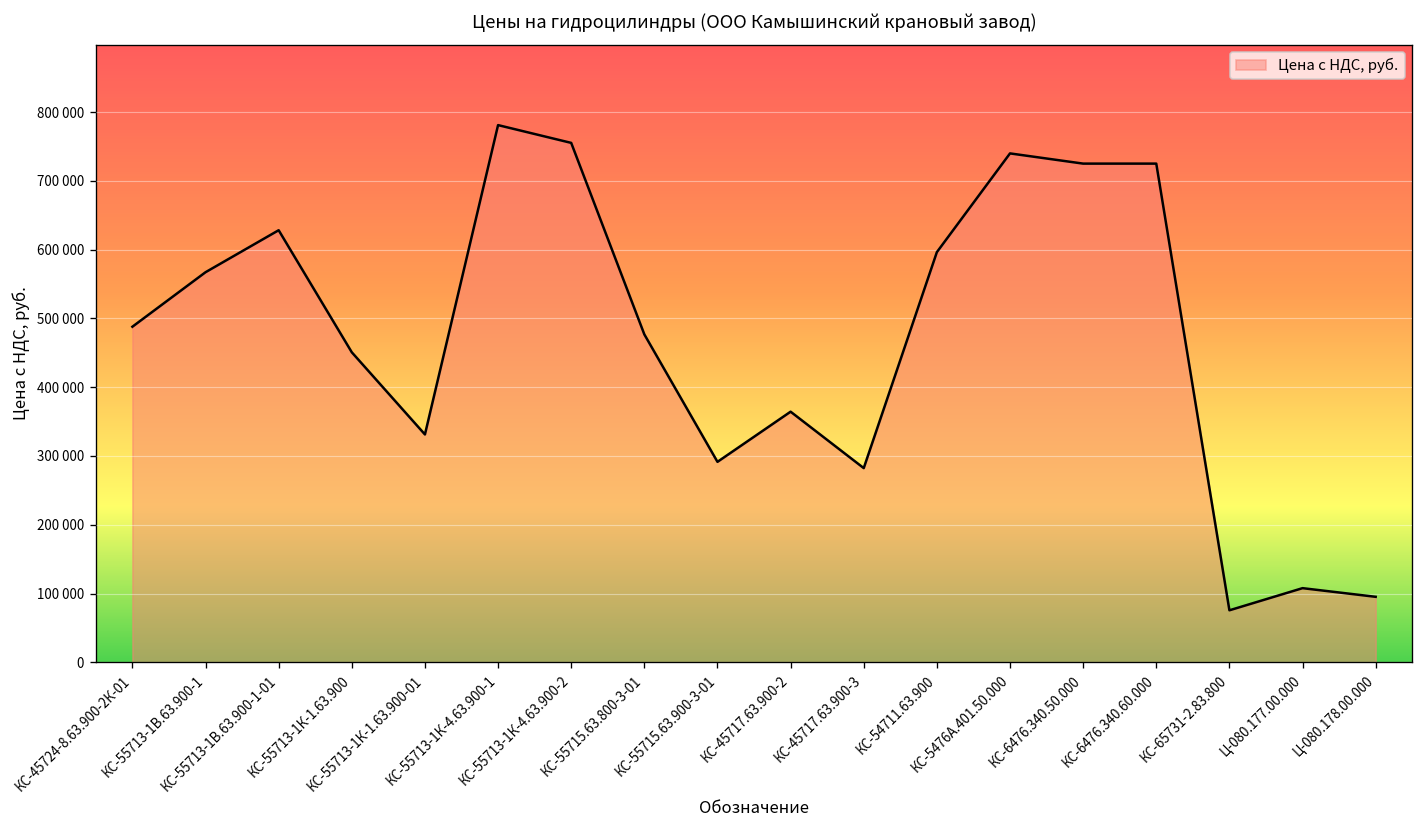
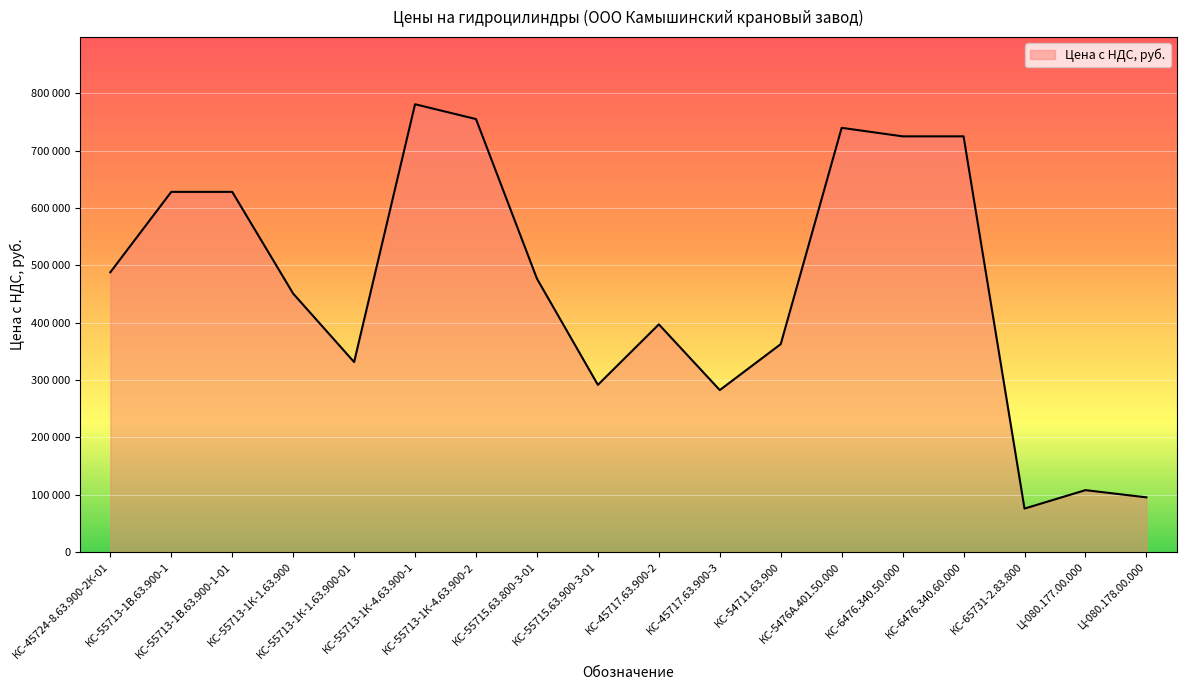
КС-55713-1В.63.900-1: 570000 -> 630000
КС-45717.63.900-2: 360000 -> 400000
КС-54711.63.900: 600000 -> 360000
